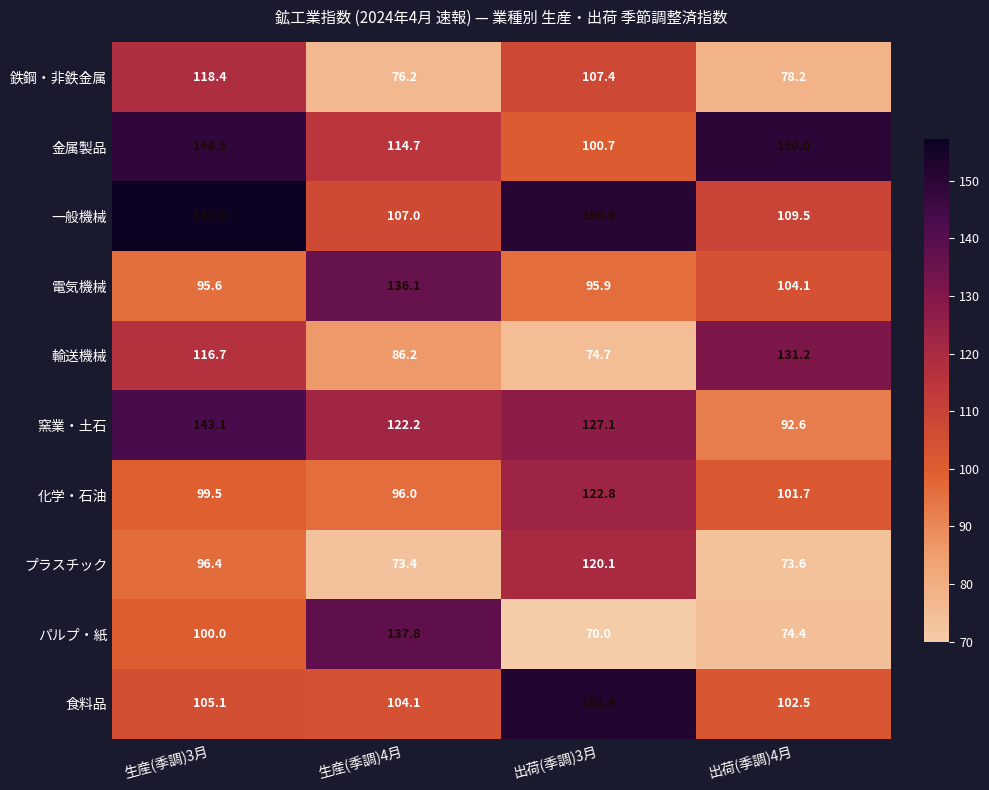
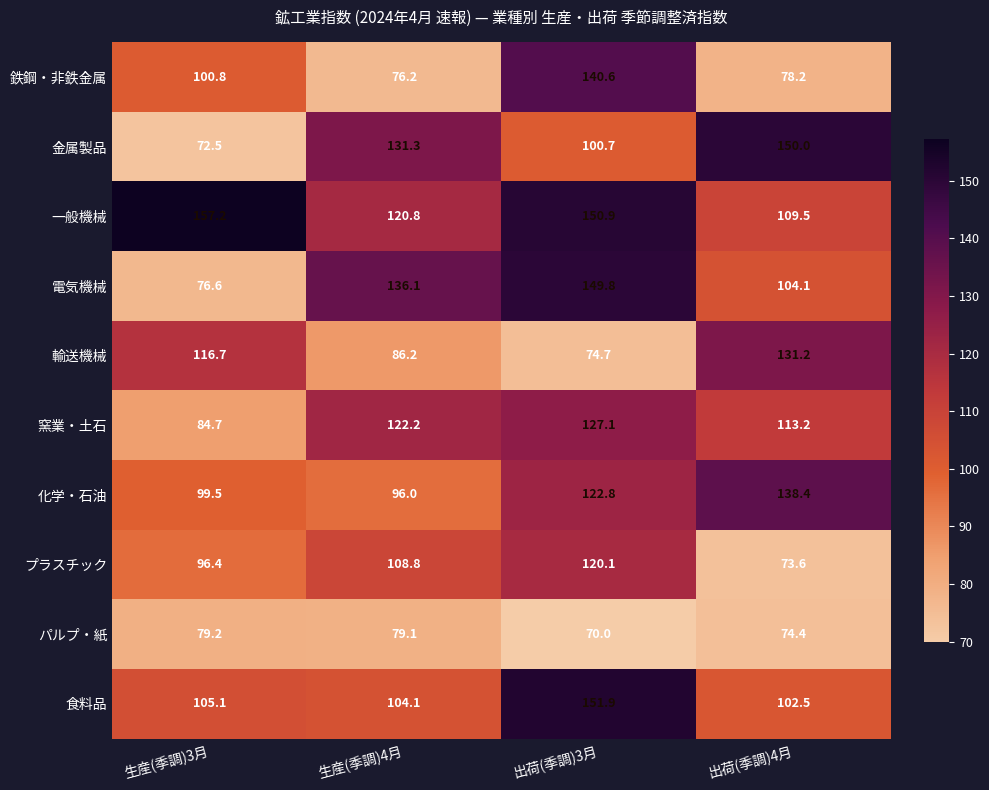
鉄鋼・非鉄金属, 生産(季調)3月: 118.4 -> 100.8
鉄鋼・非鉄金属, 出荷(季調)3月: 107.4 -> 140.6
金属製品, 生産(季調)3月: 148.5 -> 72.5
金属製品, 生産(季調)4月: 114.7 -> 131.3
一般機械, 生産(季調)4月: 107.0 -> 120.8
電気機械, 生産(季調)3月: 95.6 -> 76.6
電気機械, 出荷(季調)3月: 95.9 -> 149.8
窯業・土石, 生産(季調)3月: 143.1 -> 84.7
窯業・土石, 出荷(季調)4月: 92.6 -> 113.2
化学・石油, 出荷(季調)4月: 101.7 -> 138.4
プラスチック, 生産(季調)4月: 73.4 -> 108.8
パルプ・紙, 生産(季調)3月: 100.0 -> 79.2
パルプ・紙, 生産(季調)4月: 137.8 -> 79.1
